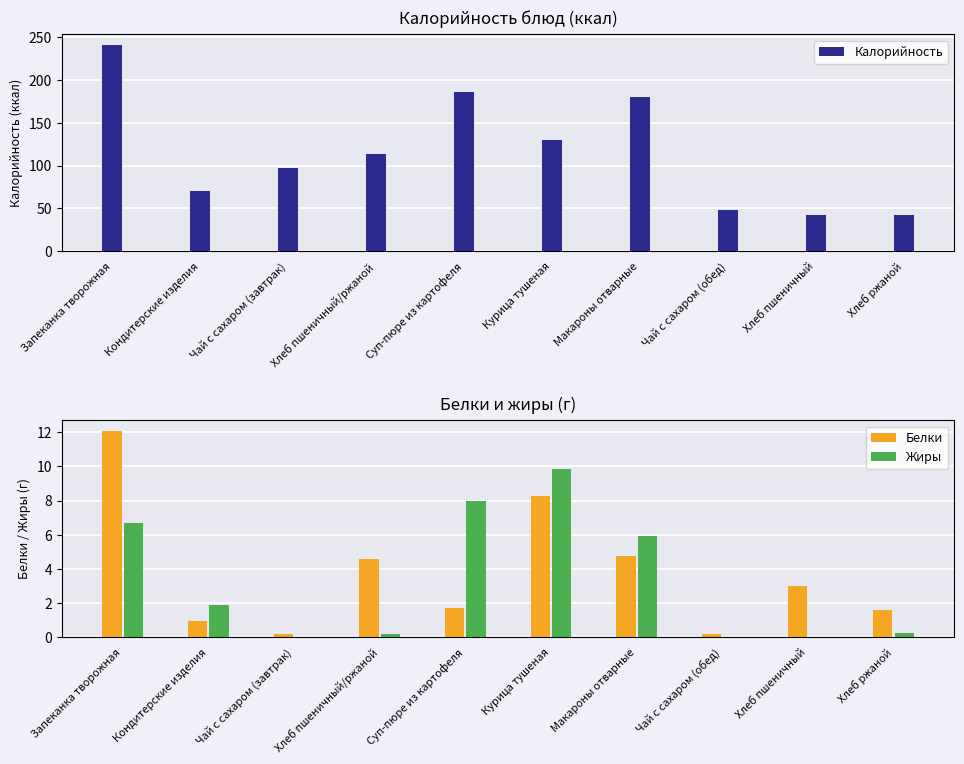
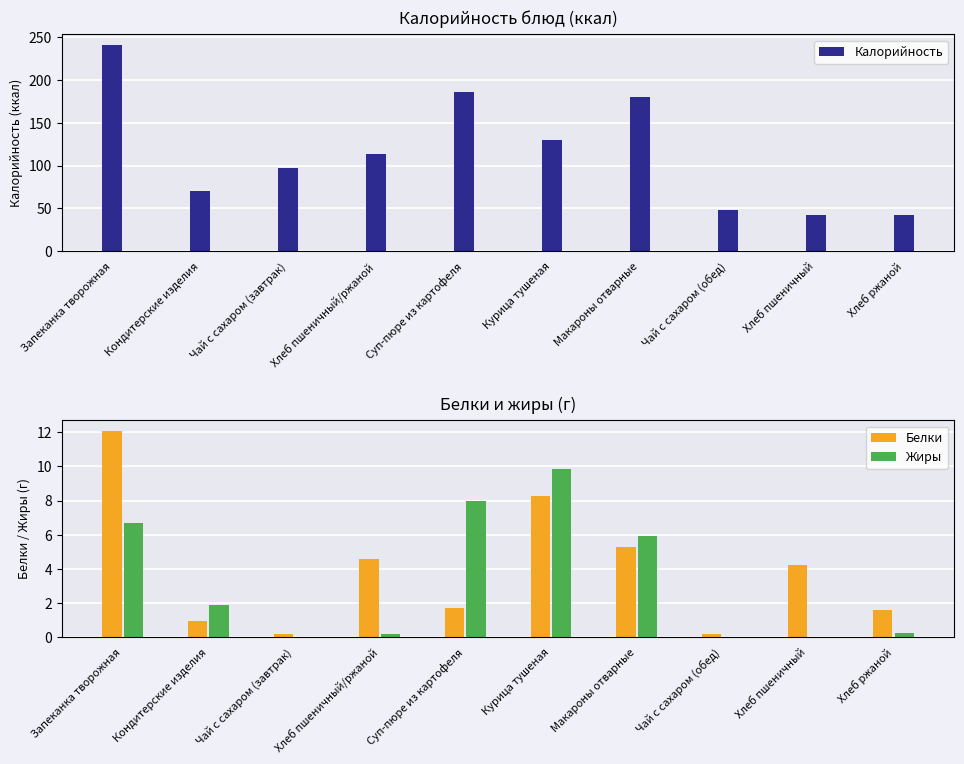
Белки и жиры (г), Белки, Макароны отварные: 4.8 -> 5.3
Белки и жиры (г), Белки, Хлеб пшеничный: 3.0 -> 4.2
